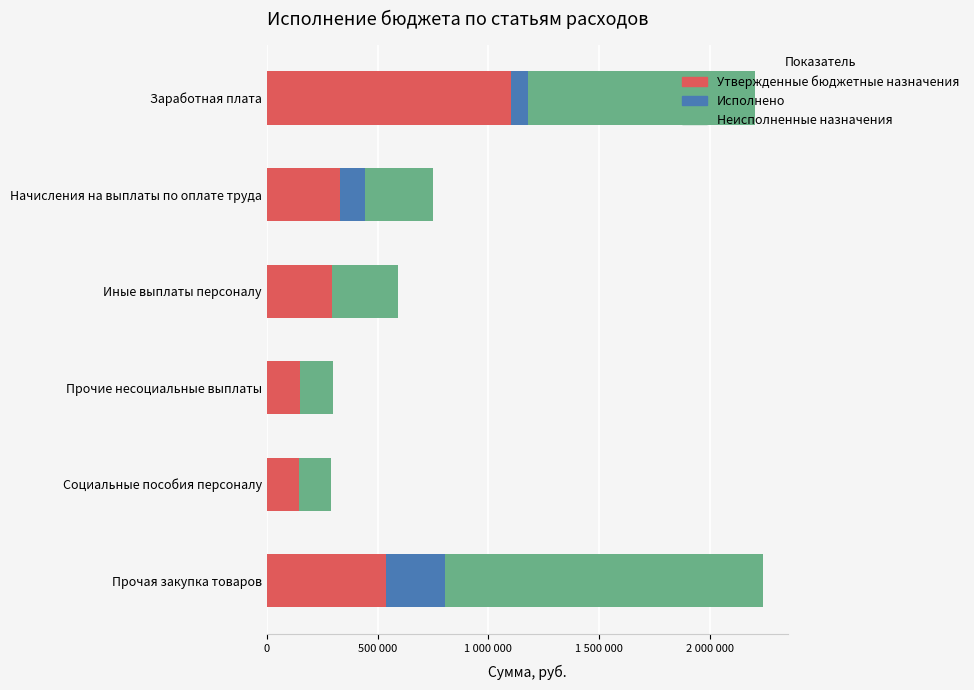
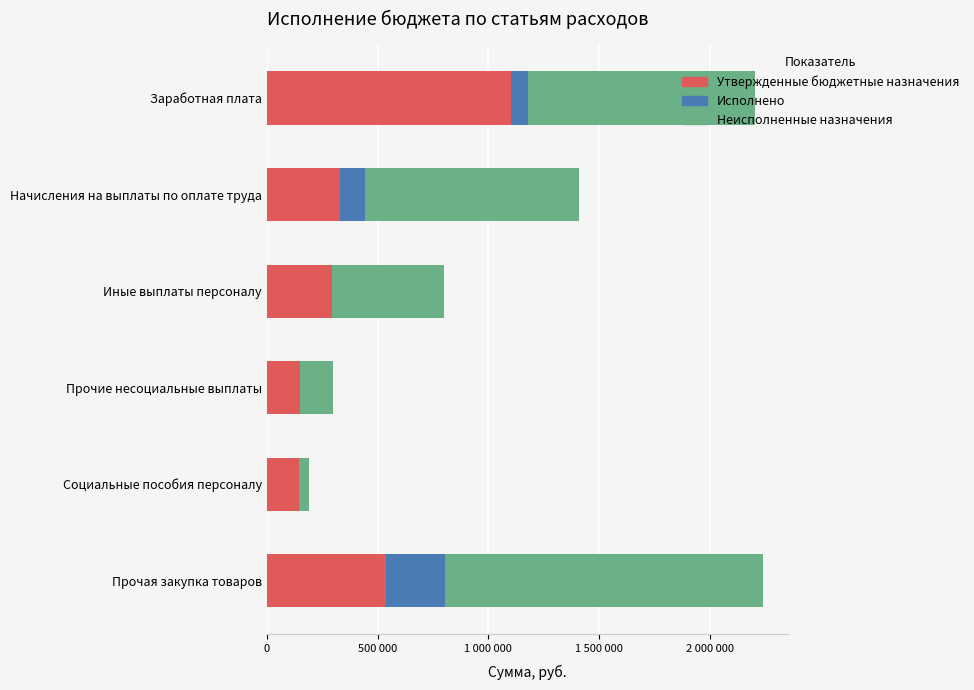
Неисполненные назначения, Начисления на выплаты по оплате труда: 310000 -> 960000
Неисполненные назначения, Иные выплаты персоналу: 300000 -> 500000
Неисполненные назначения, Социальные пособия персоналу: 150000 -> 40000
